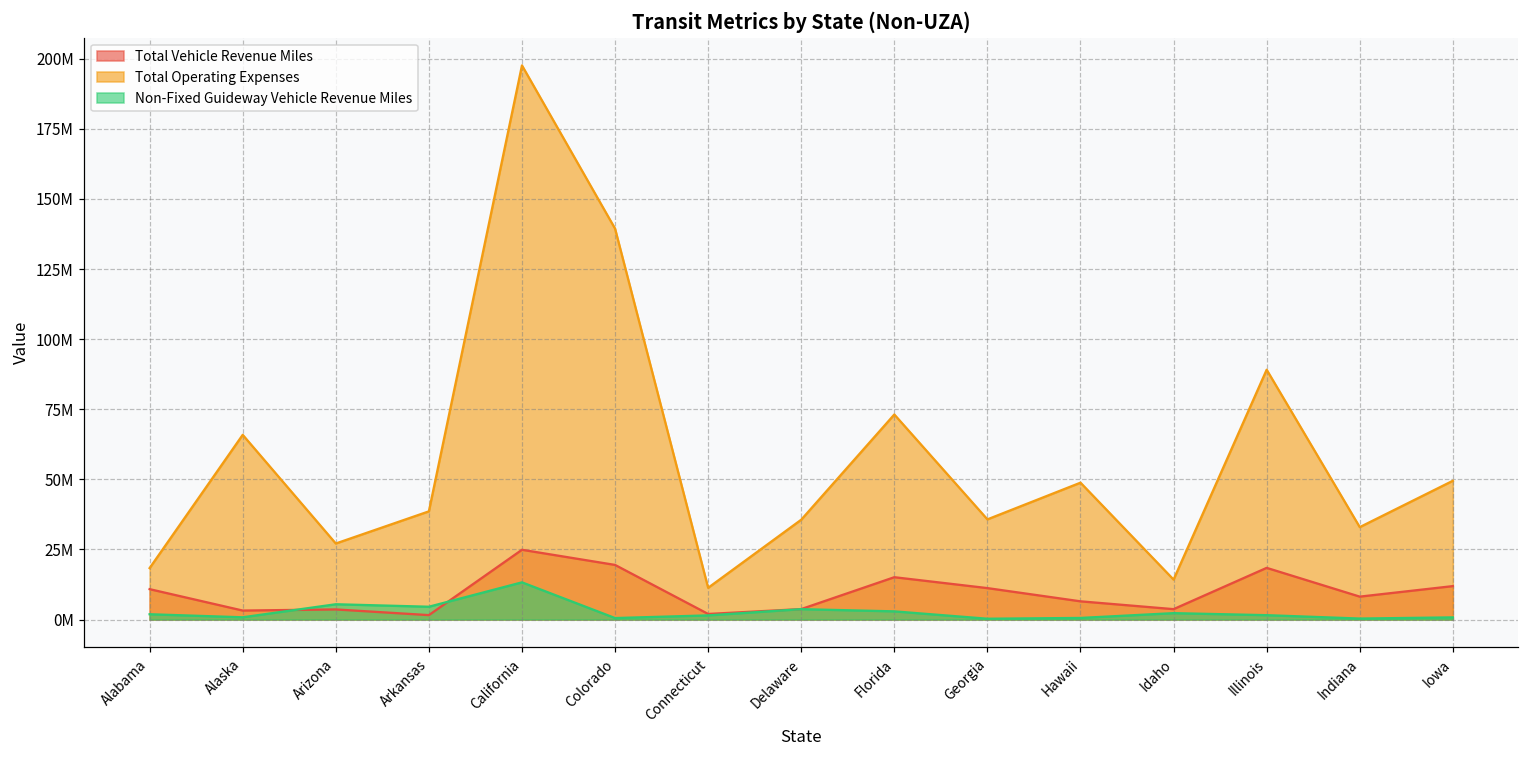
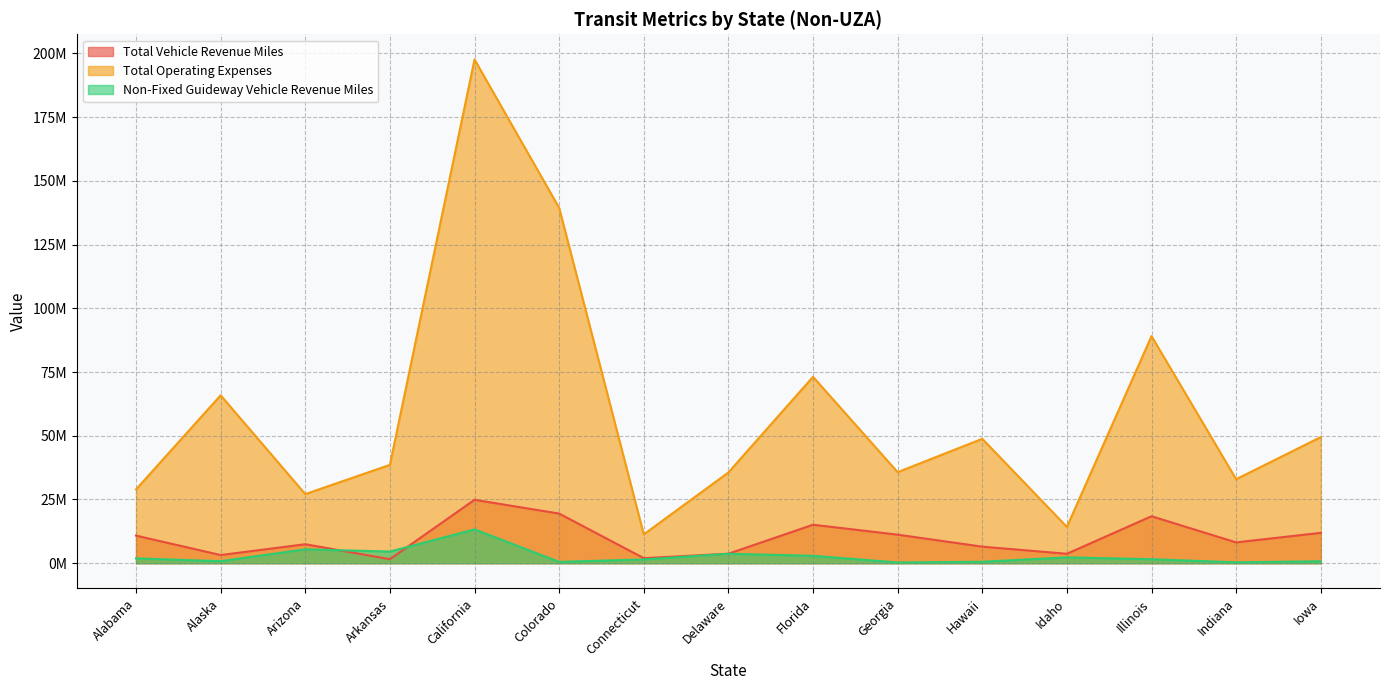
Total Operating Expenses, Alabama: 18000000 -> 29000000
Total Vehicle Revenue Miles, Arizona: 4000000 -> 7000000
